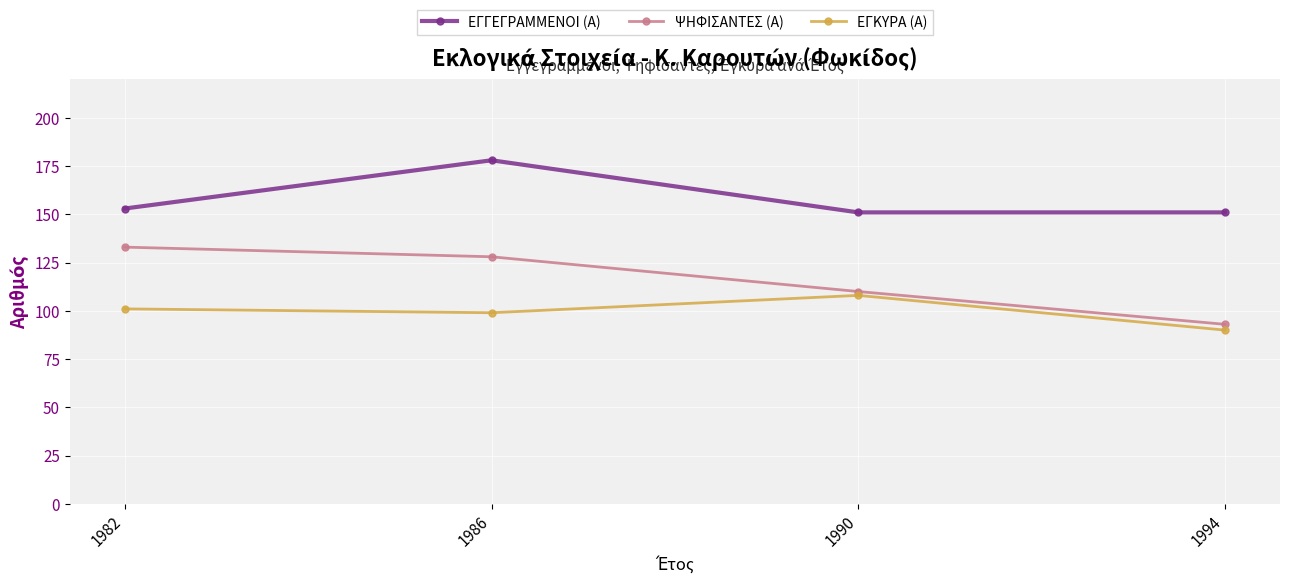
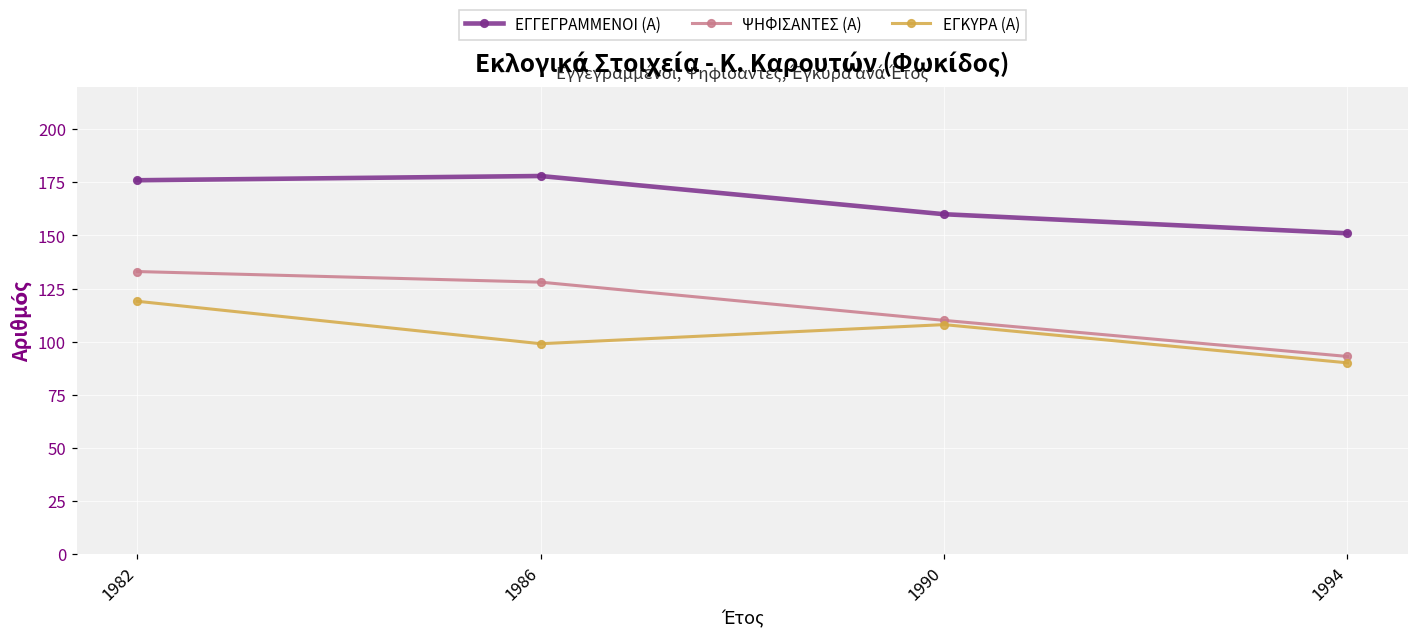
ΕΓΓΕΓΡΑΜΜΕΝΟΙ (Α), 1982: 153 -> 176
ΕΓΚΥΡΑ (Α), 1982: 101 -> 119
ΕΓΓΕΓΡΑΜΜΕΝΟΙ (Α), 1990: 151 -> 160
